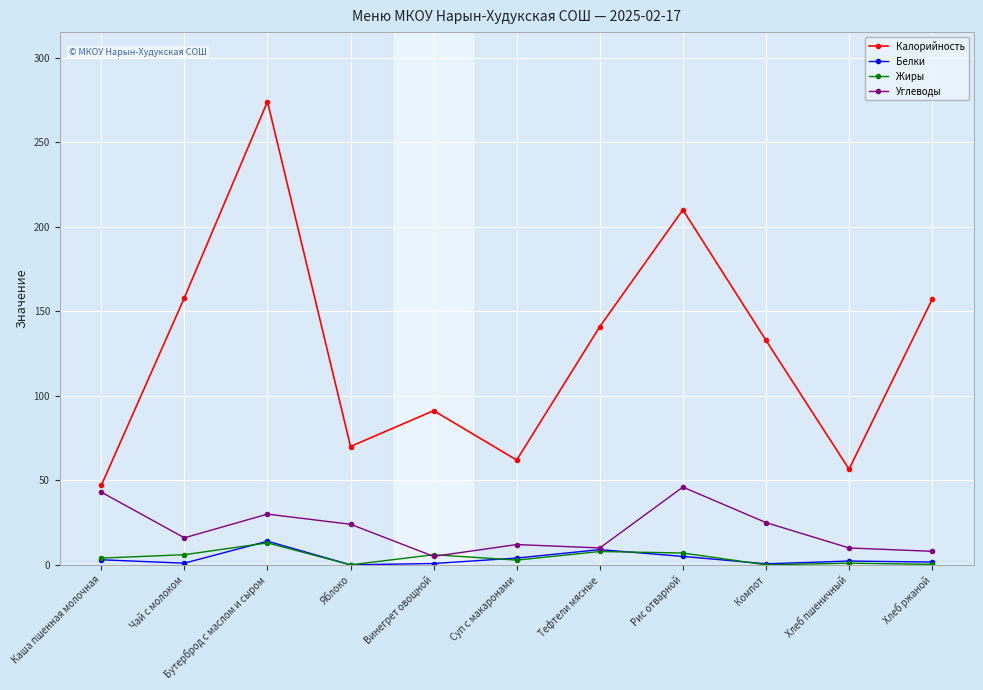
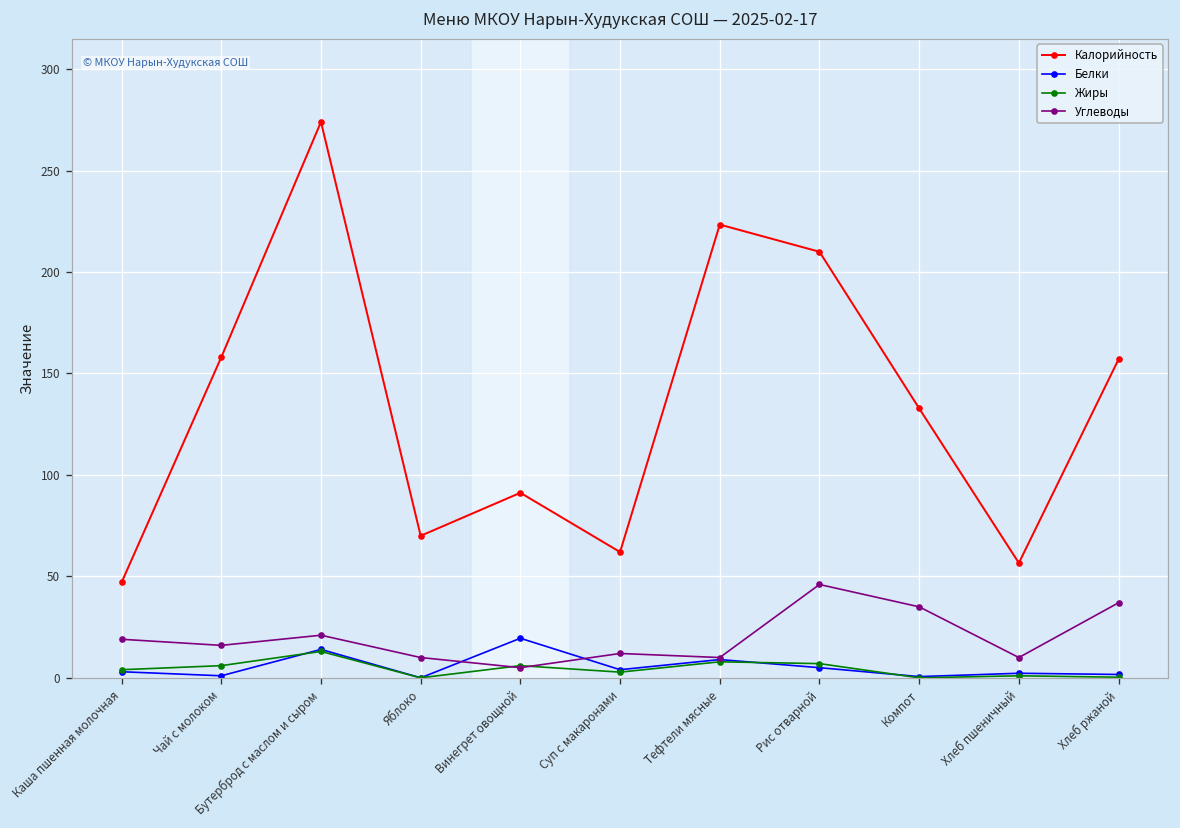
Углеводы, Каша пшенная молочная: 43 -> 19
Углеводы, Бутерброд с маслом и сыром: 30 -> 21
Углеводы, Яблоко: 24 -> 10
Белки, Винегрет овощной: 1 -> 20
Калорийность, Тефтели мясные: 141 -> 223
Углеводы, Компот: 25 -> 35
Углеводы, Хлеб ржаной: 8 -> 37
